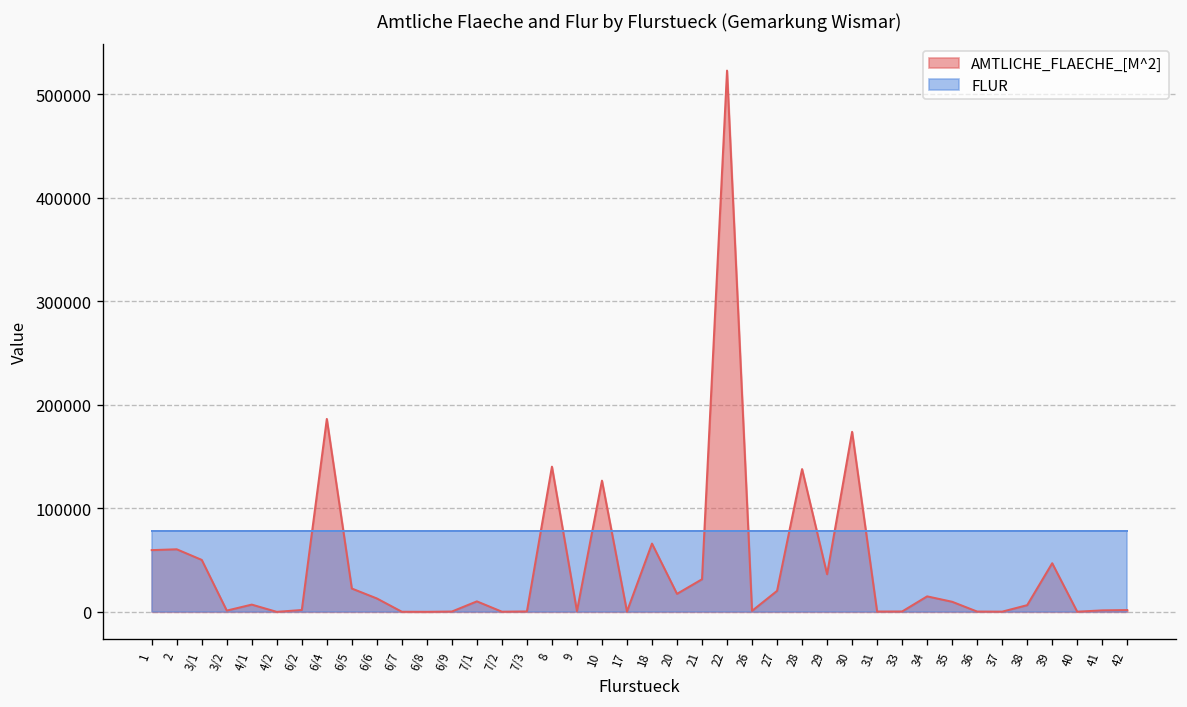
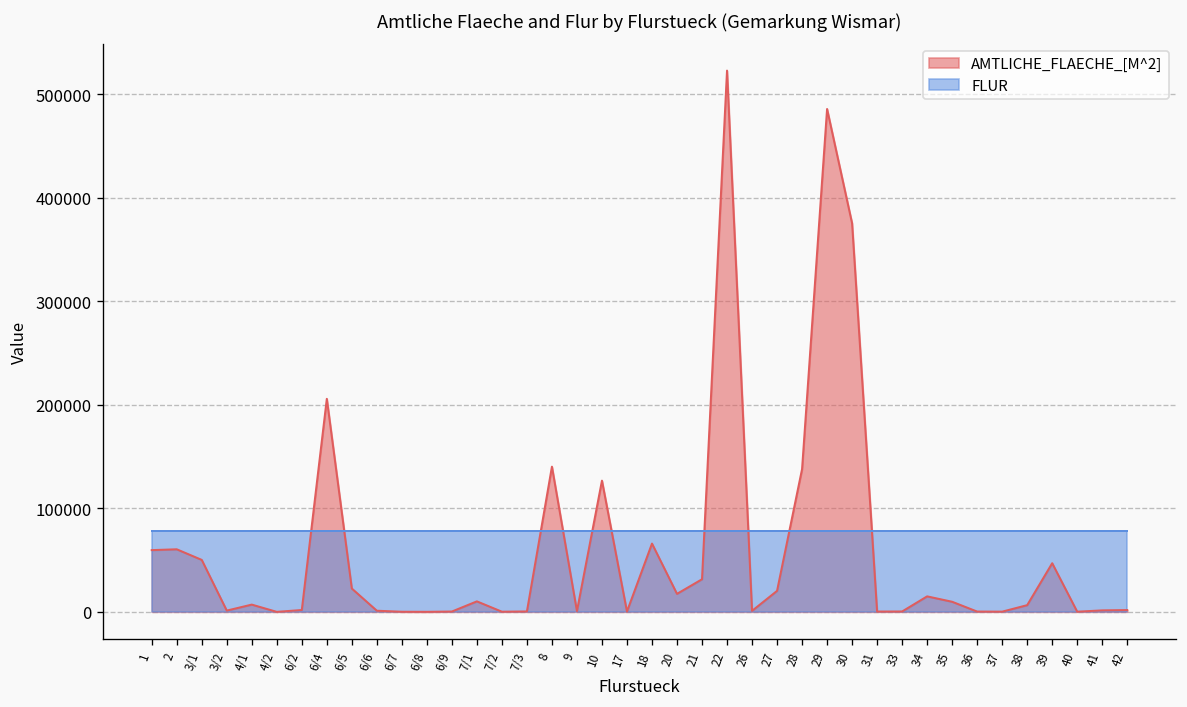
AMTLICHE_FLAECHE_[M^2], 6/4: 190000 -> 210000
AMTLICHE_FLAECHE_[M^2], 6/6: 10000 -> 0
AMTLICHE_FLAECHE_[M^2], 29: 40000 -> 490000
AMTLICHE_FLAECHE_[M^2], 30: 170000 -> 380000
